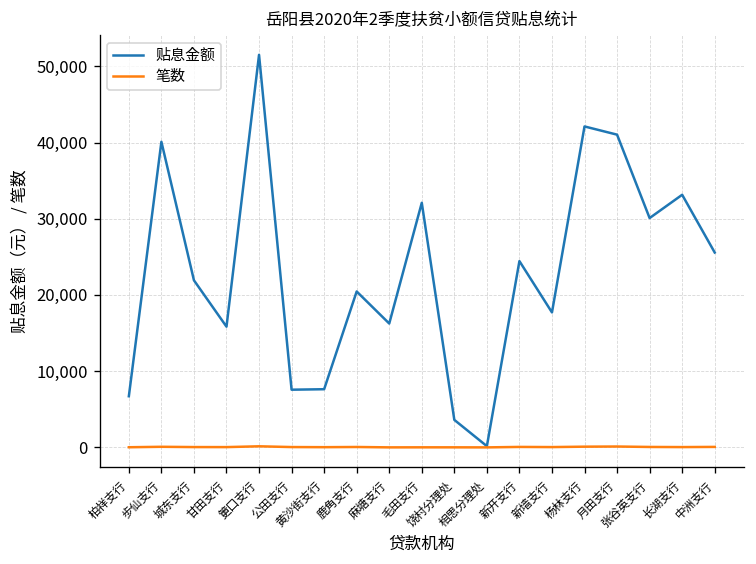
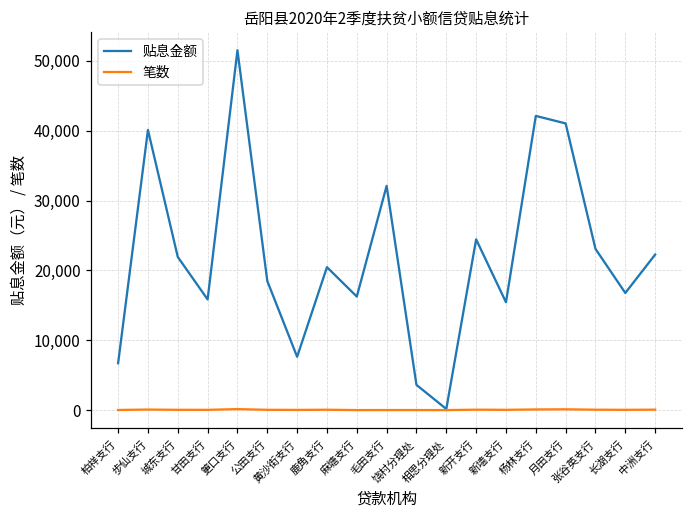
贴息金额, 公田支行: 8,000 -> 18,000
贴息金额, 新墙支行: 18,000 -> 15,000
贴息金额, 张谷英支行: 30,000 -> 23,000
贴息金额, 长湖支行: 33,000 -> 17,000
贴息金额, 中洲支行: 26,000 -> 22,000
